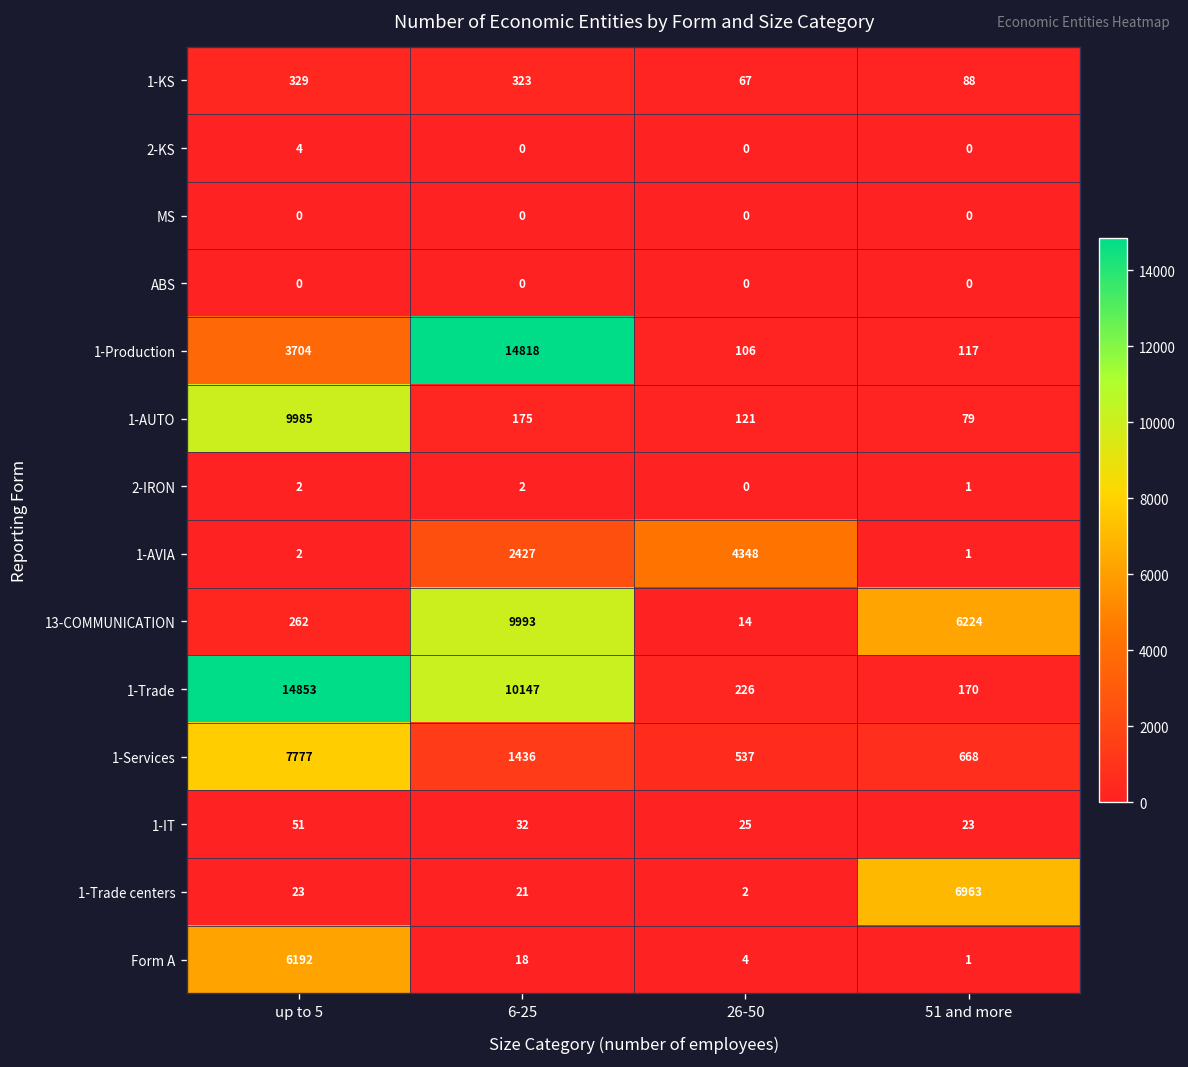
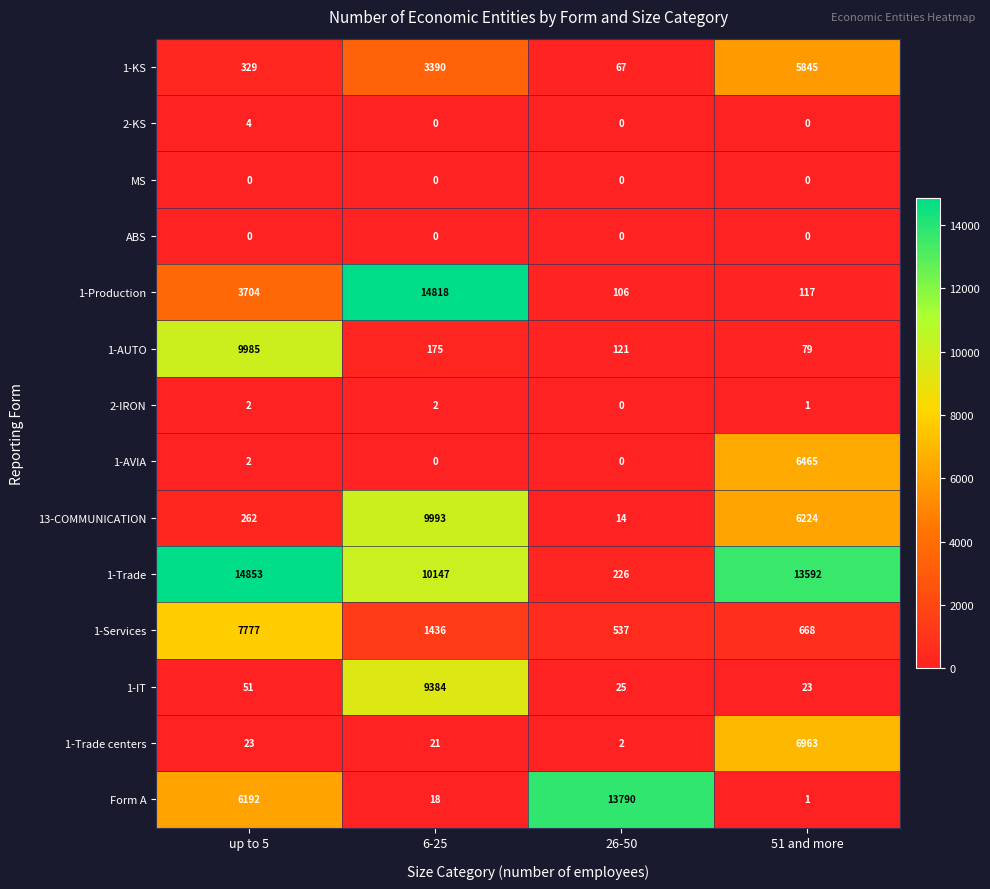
1-KS, 6-25: 323 -> 3390
1-KS, 51 and more: 88 -> 5845
1-AVIA, 6-25: 2427 -> 0
1-AVIA, 26-50: 4348 -> 0
1-AVIA, 51 and more: 1 -> 6465
1-Trade, 51 and more: 170 -> 13592
1-IT, 6-25: 32 -> 9384
Form A, 26-50: 4 -> 13790
